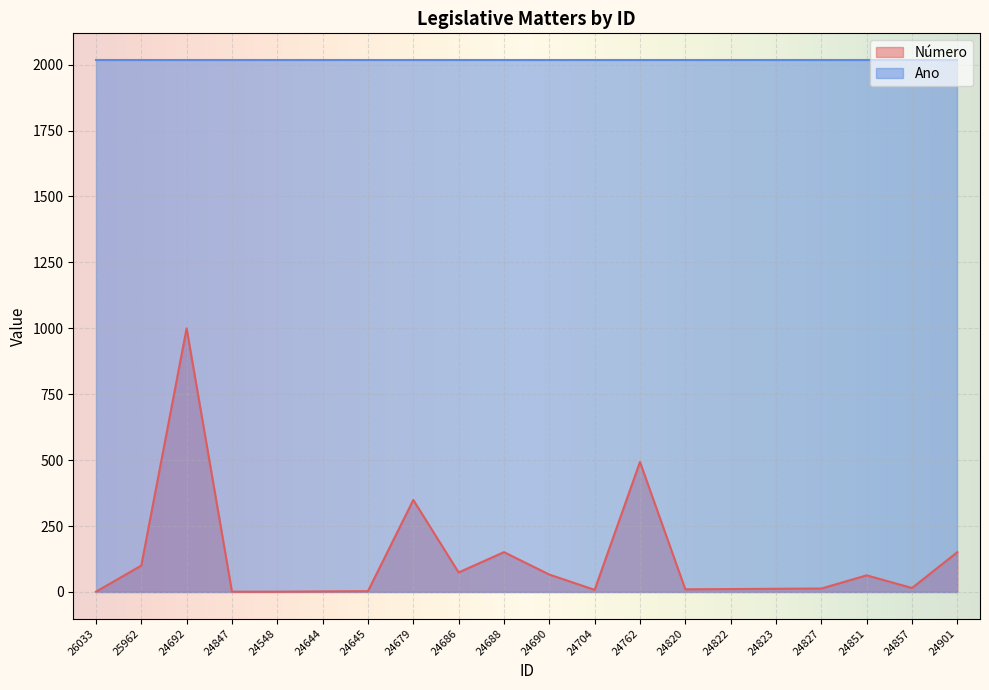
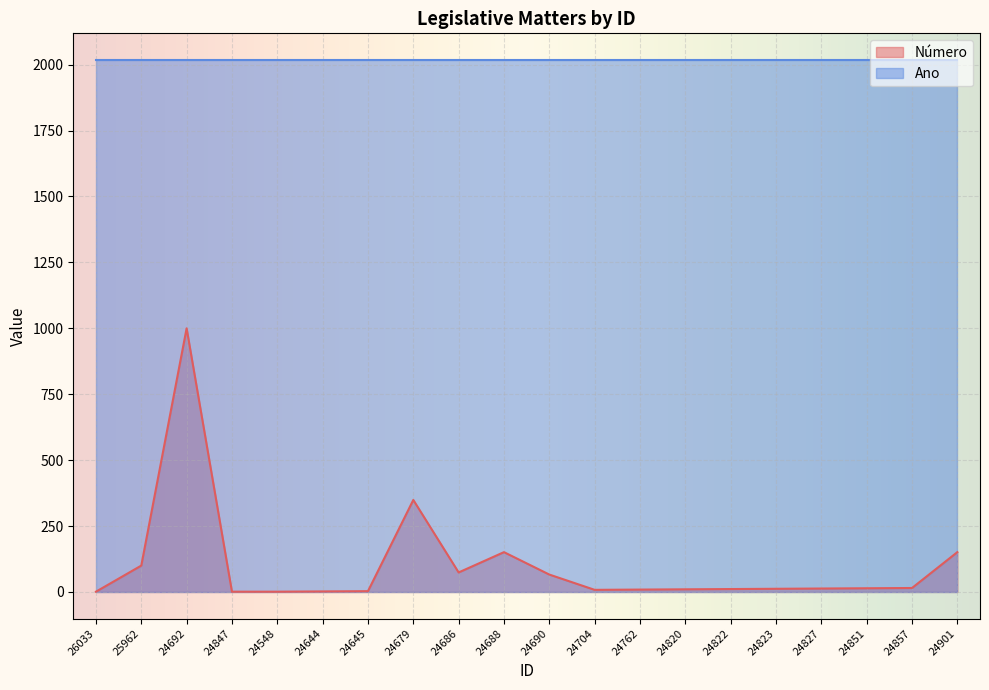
Número, 24762: 490 -> 10
Número, 24851: 60 -> 10
